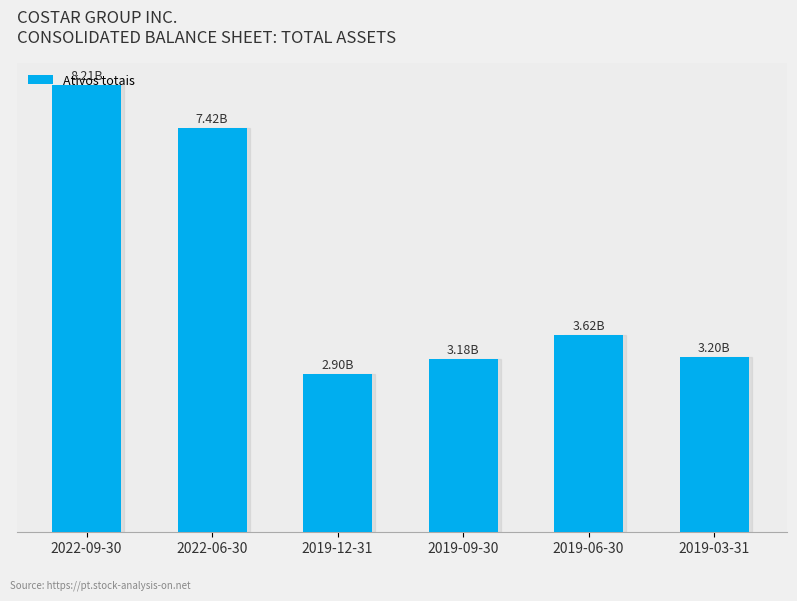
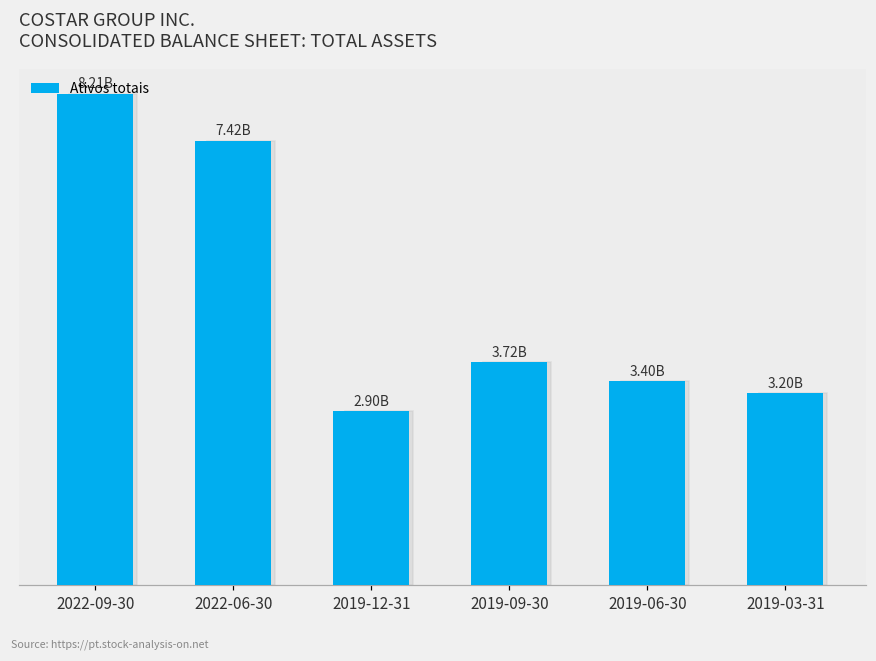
2019-09-30: 3.18B -> 3.72B
2019-06-30: 3.62B -> 3.40B
